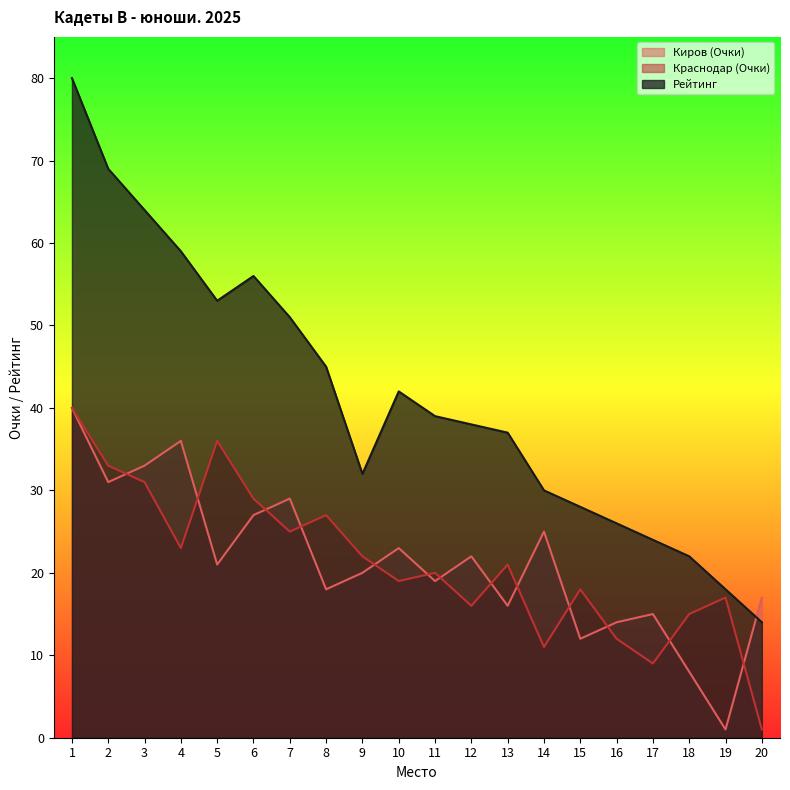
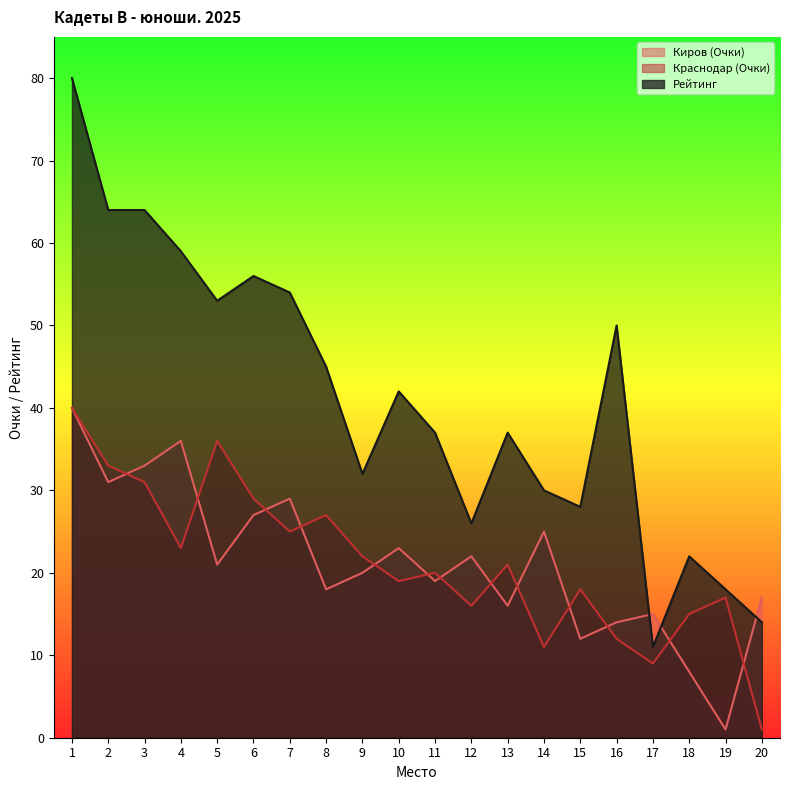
Рейтинг, 2: 69 -> 64
Рейтинг, 7: 51 -> 54
Рейтинг, 11: 39 -> 37
Рейтинг, 12: 38 -> 26
Рейтинг, 16: 26 -> 50
Рейтинг, 17: 24 -> 11
